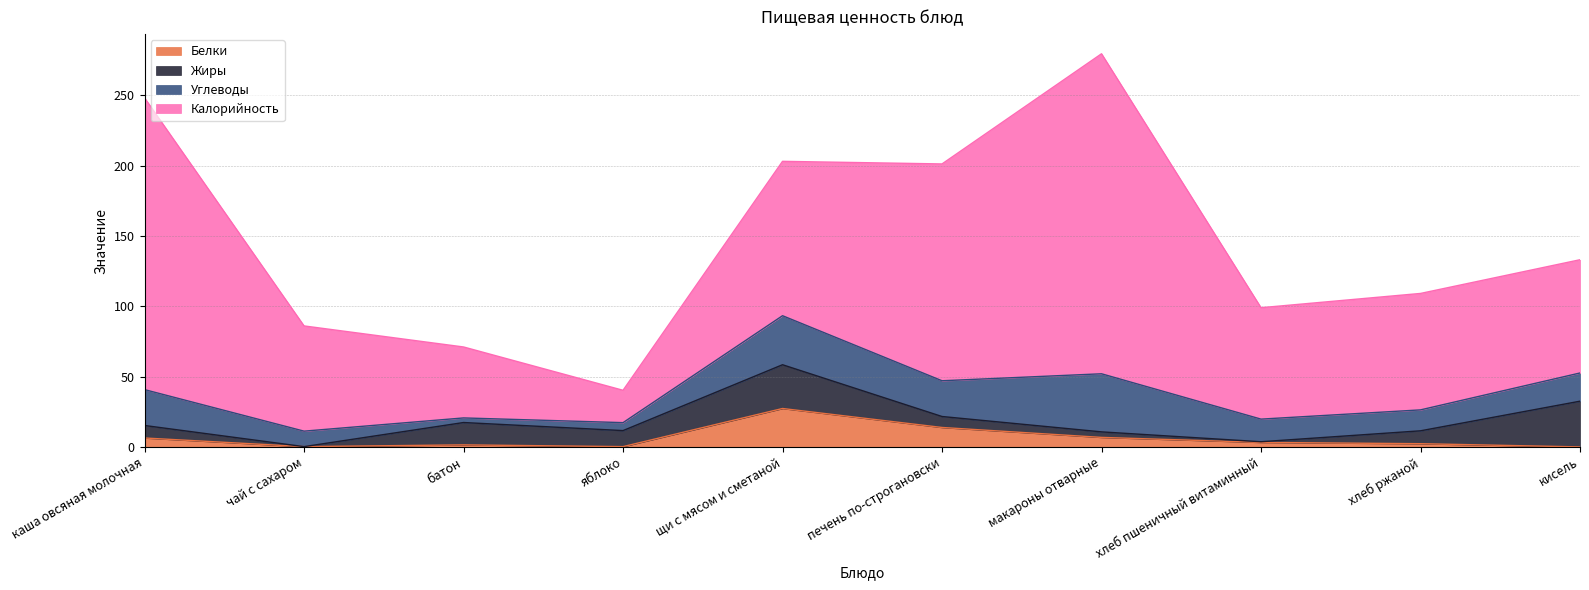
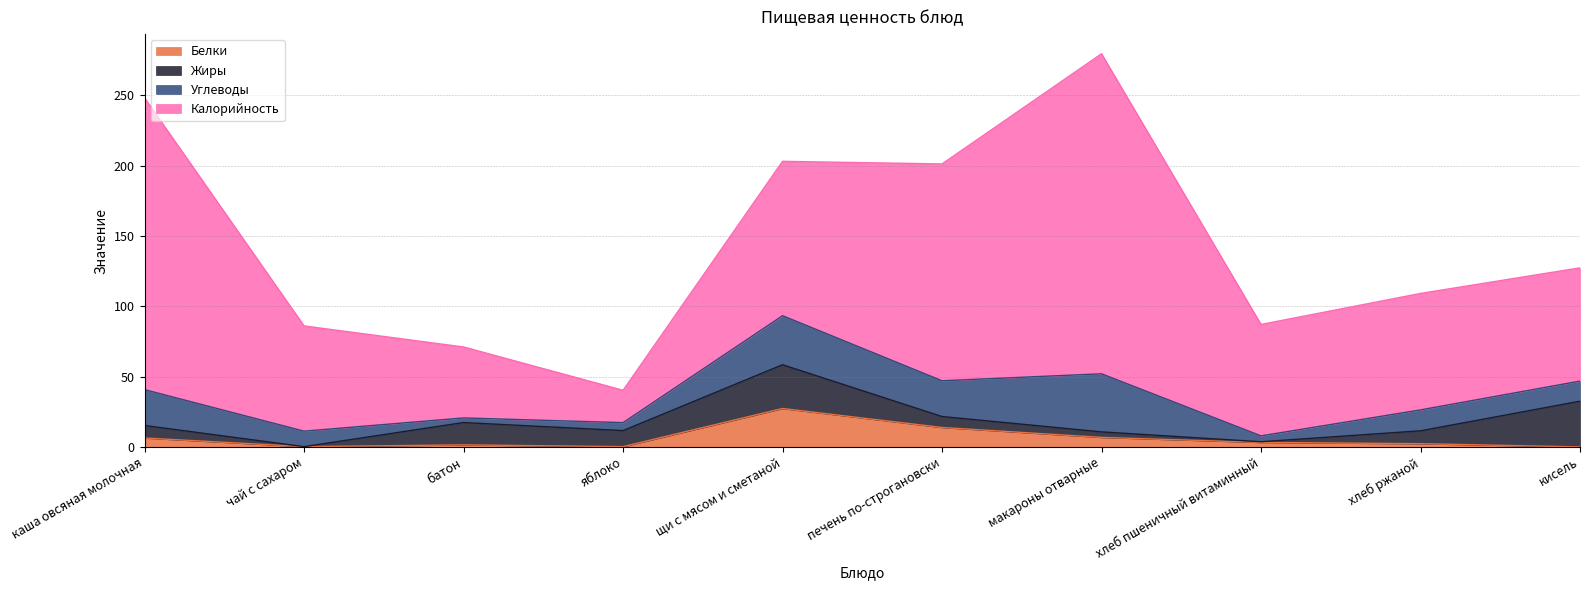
Углеводы, хлеб пшеничный витаминный: 16 -> 4
Углеводы, кисель: 20 -> 14
